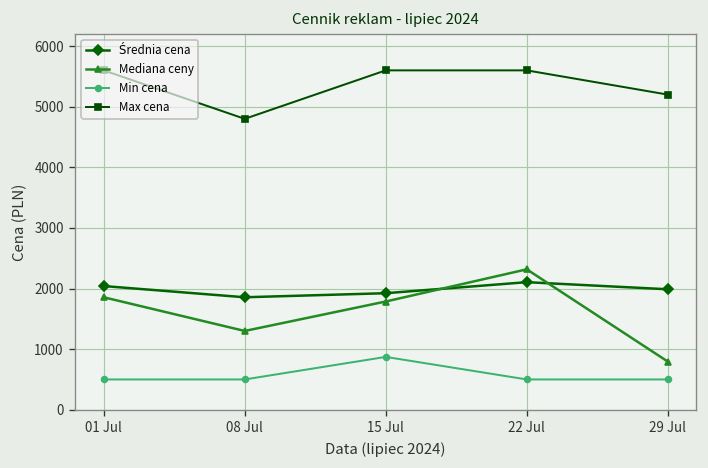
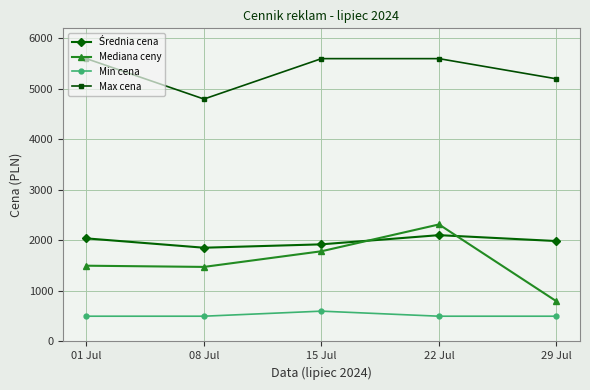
Mediana ceny, 01 Jul: 1900 -> 1500
Mediana ceny, 08 Jul: 1300 -> 1500
Min cena, 15 Jul: 900 -> 600
